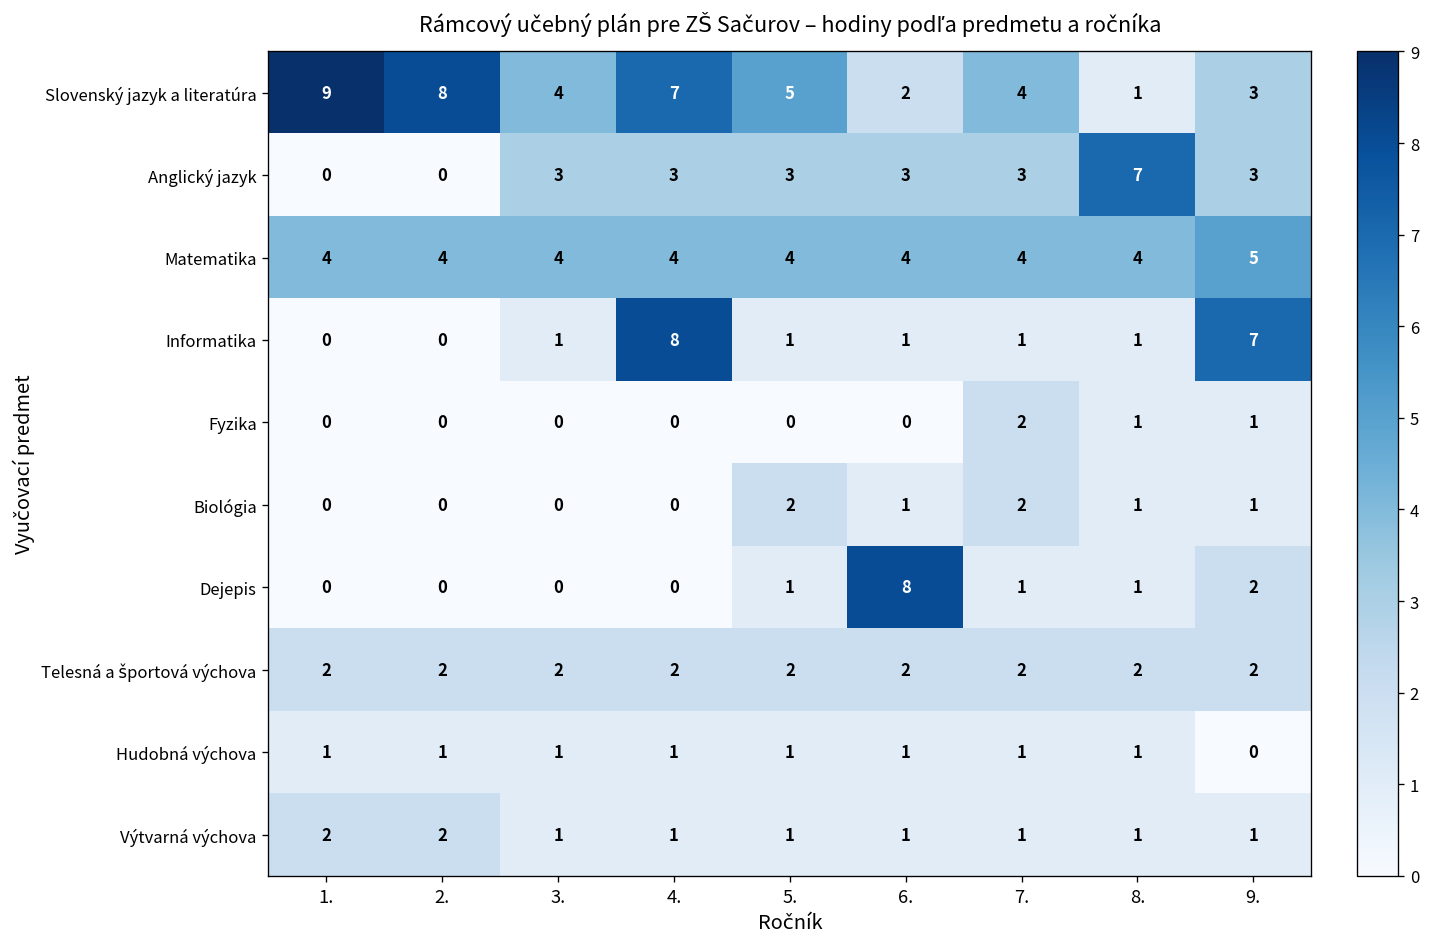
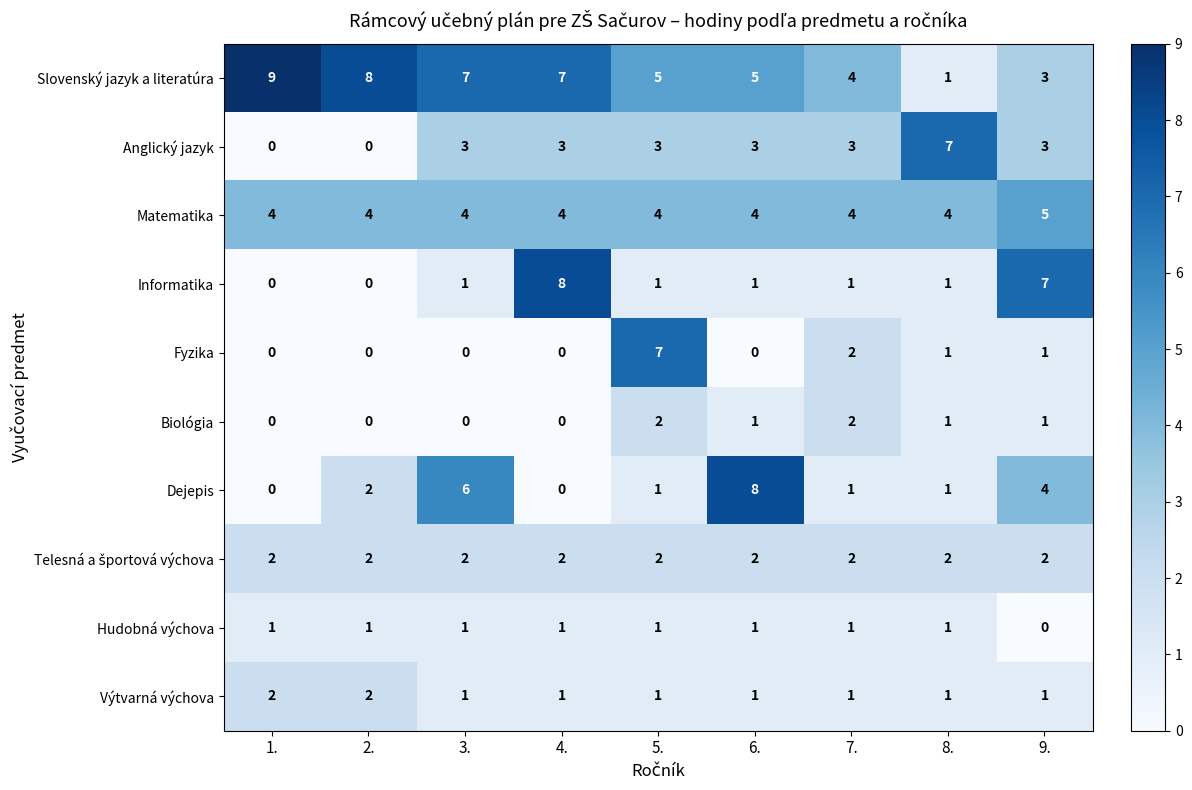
Slovenský jazyk a literatúra, 3.: 4 -> 7
Slovenský jazyk a literatúra, 6.: 2 -> 5
Fyzika, 5.: 0 -> 7
Dejepis, 2.: 0 -> 2
Dejepis, 3.: 0 -> 6
Dejepis, 9.: 2 -> 4
